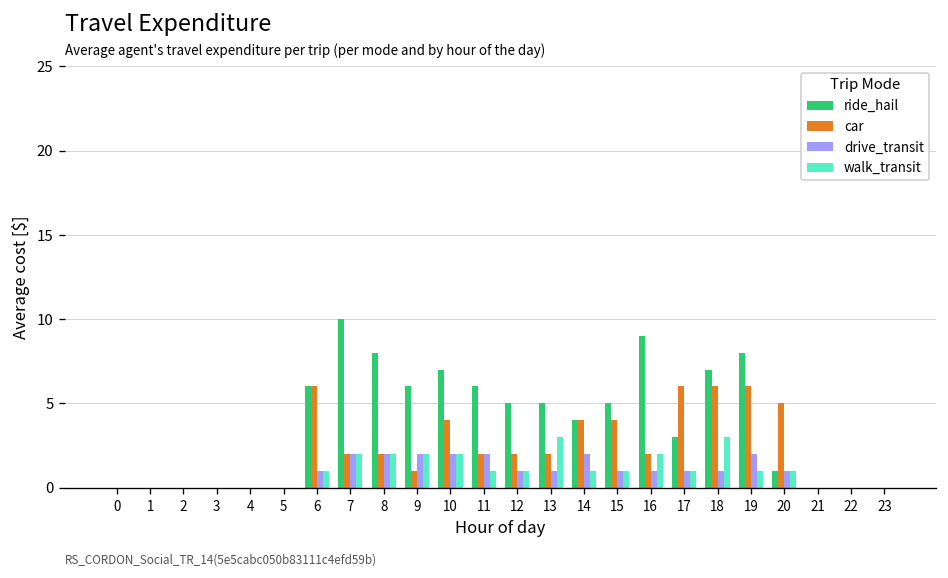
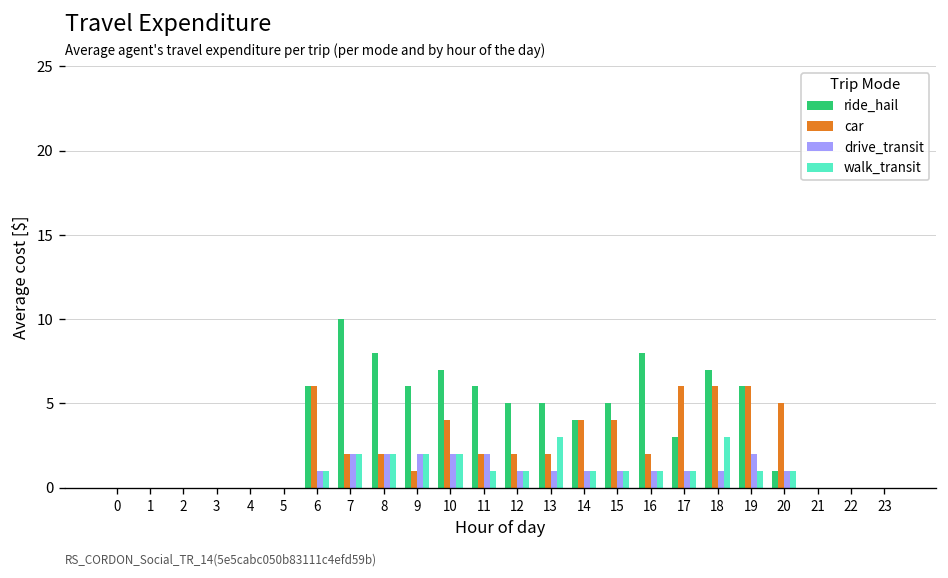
drive_transit, 14: 2 -> 1
ride_hail, 16: 9 -> 8
walk_transit, 16: 2 -> 1
ride_hail, 19: 8 -> 6
